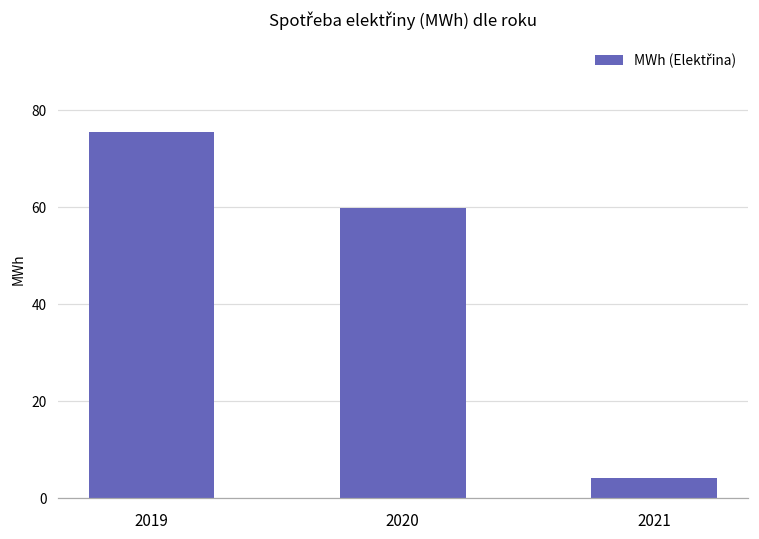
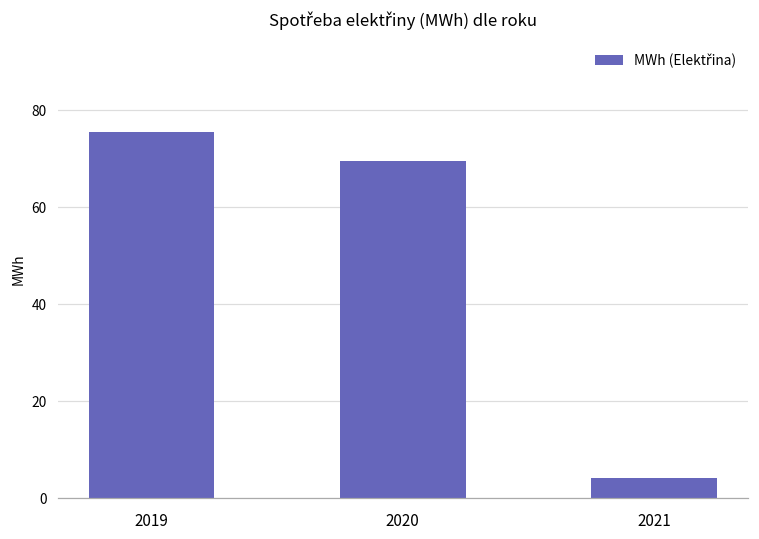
2020: 60 -> 70
